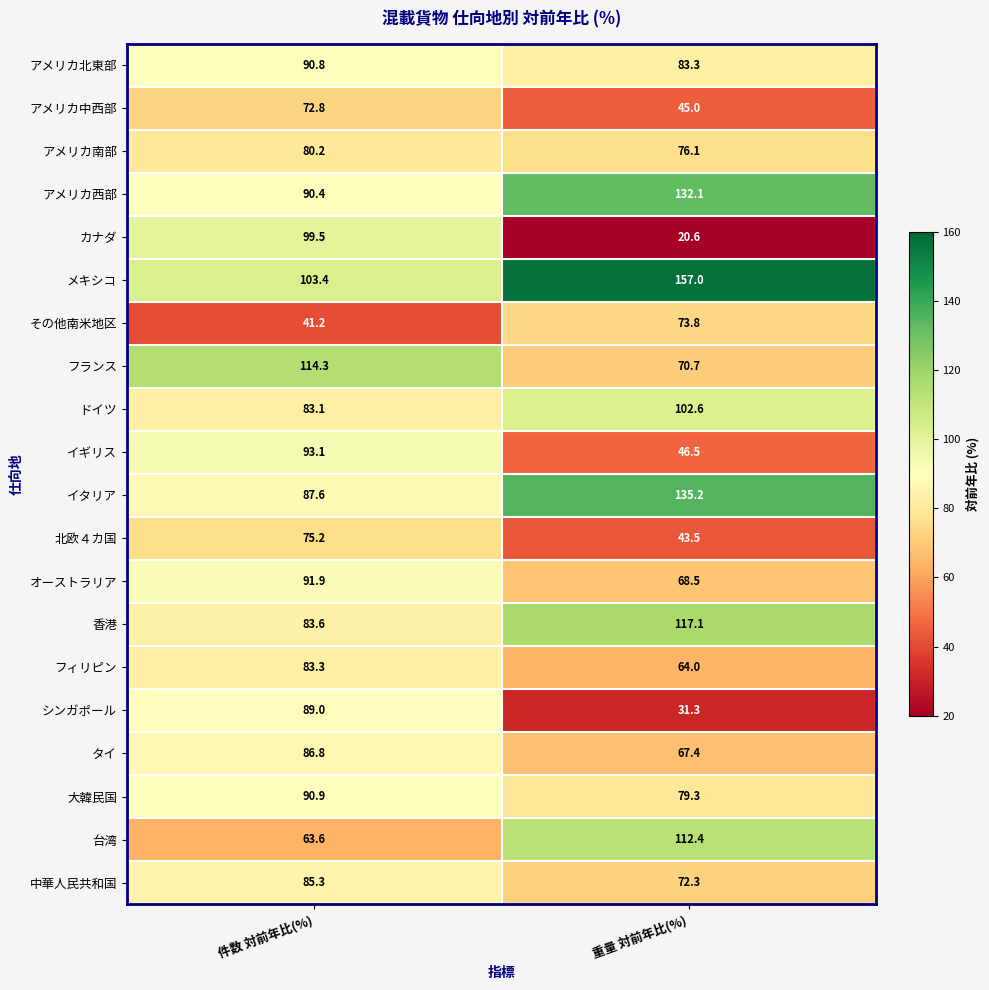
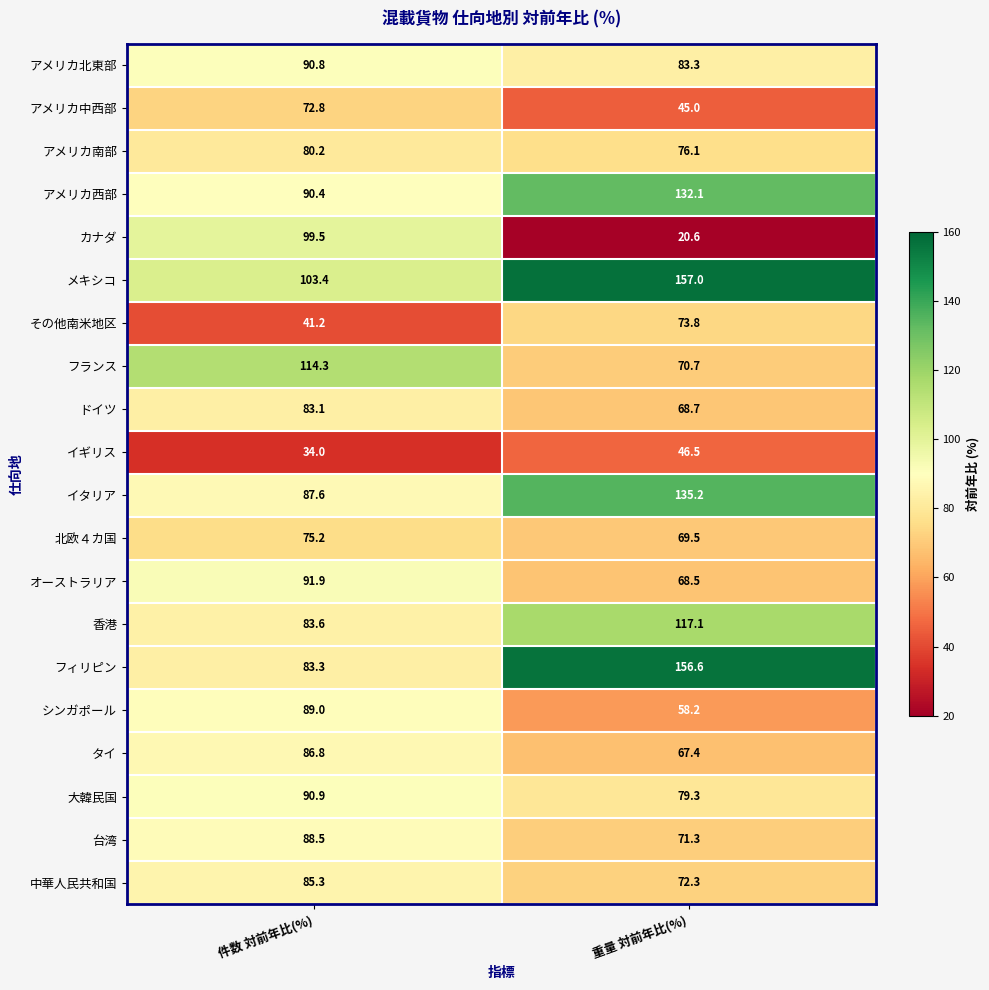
ドイツ, 重量 対前年比(%): 102.6 -> 68.7
イギリス, 件数 対前年比(%): 93.1 -> 34.0
北欧４カ国, 重量 対前年比(%): 43.5 -> 69.5
フィリピン, 重量 対前年比(%): 64.0 -> 156.6
シンガポール, 重量 対前年比(%): 31.3 -> 58.2
台湾, 件数 対前年比(%): 63.6 -> 88.5
台湾, 重量 対前年比(%): 112.4 -> 71.3
